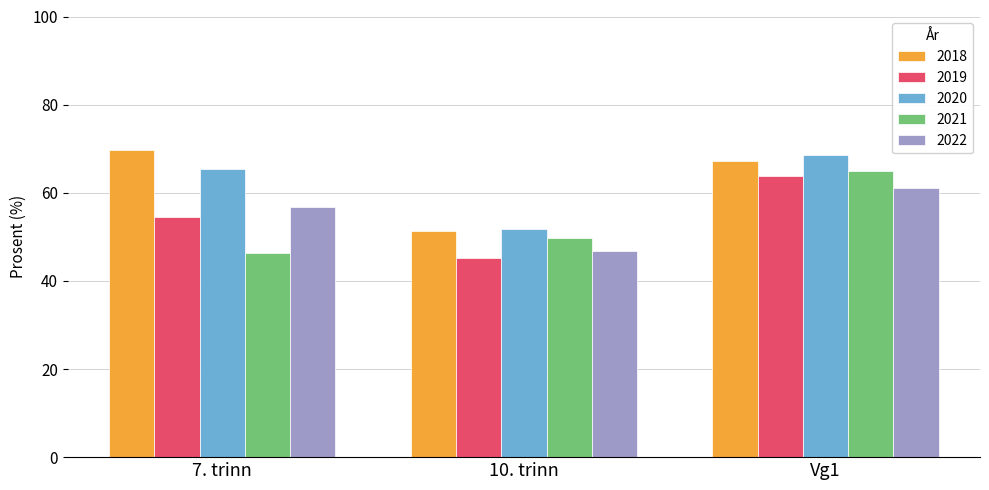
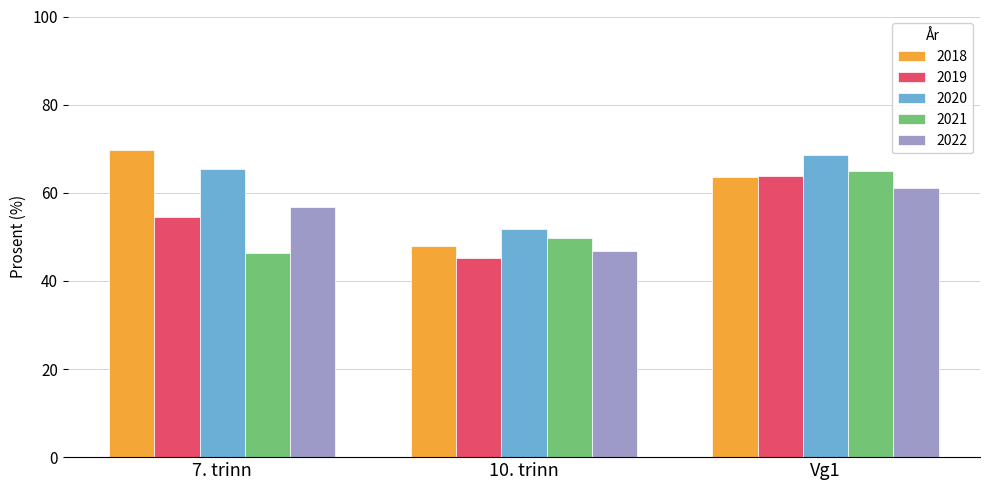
2018, 10. trinn: 51 -> 48
2018, Vg1: 67 -> 64
